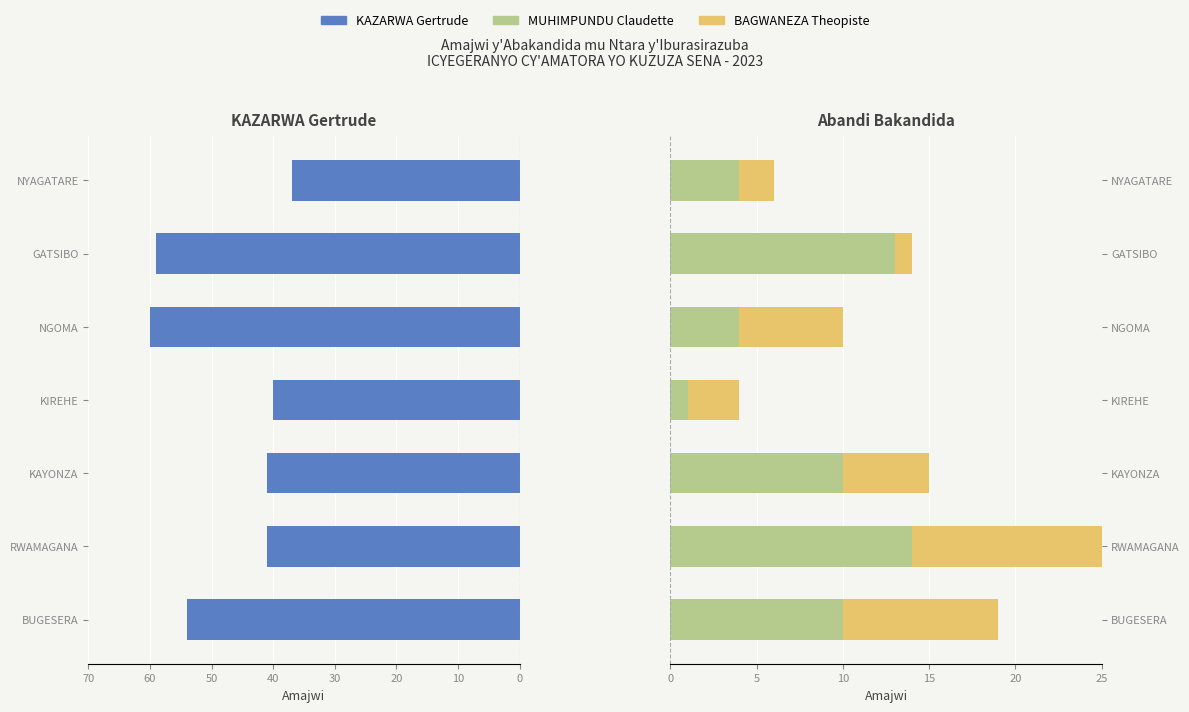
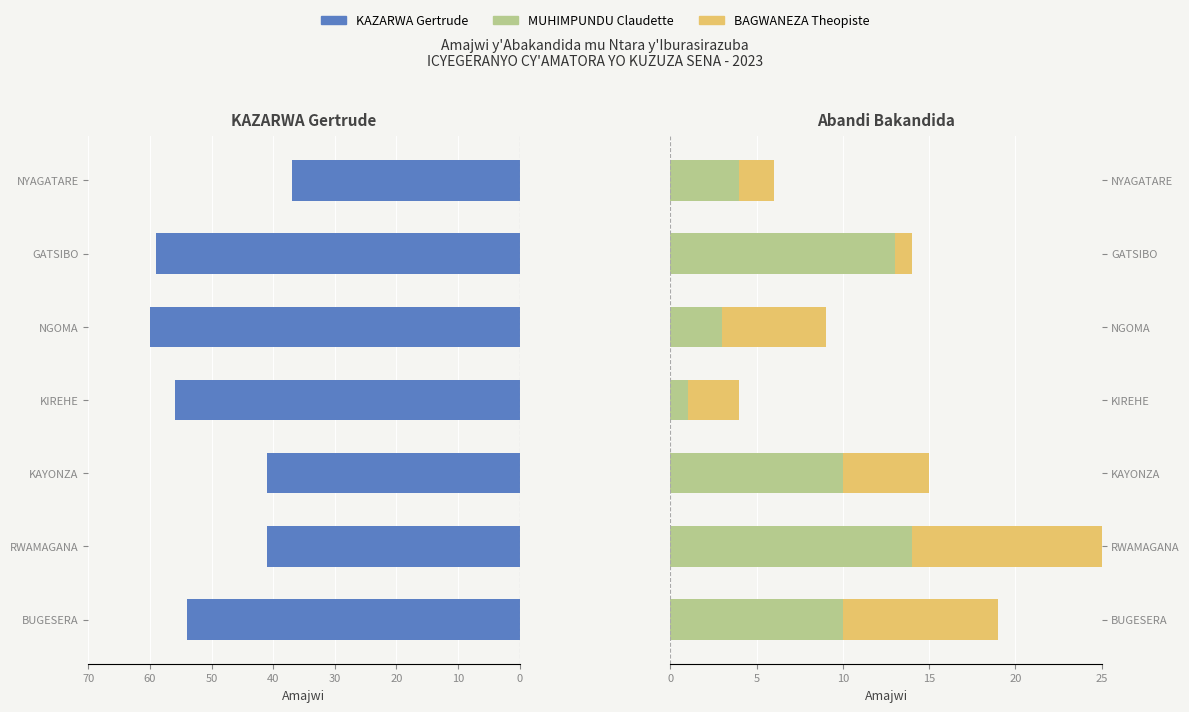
KAZARWA Gertrude, KIREHE: 40 -> 56
Abandi Bakandida, MUHIMPUNDU Claudette, NGOMA: 4 -> 3
